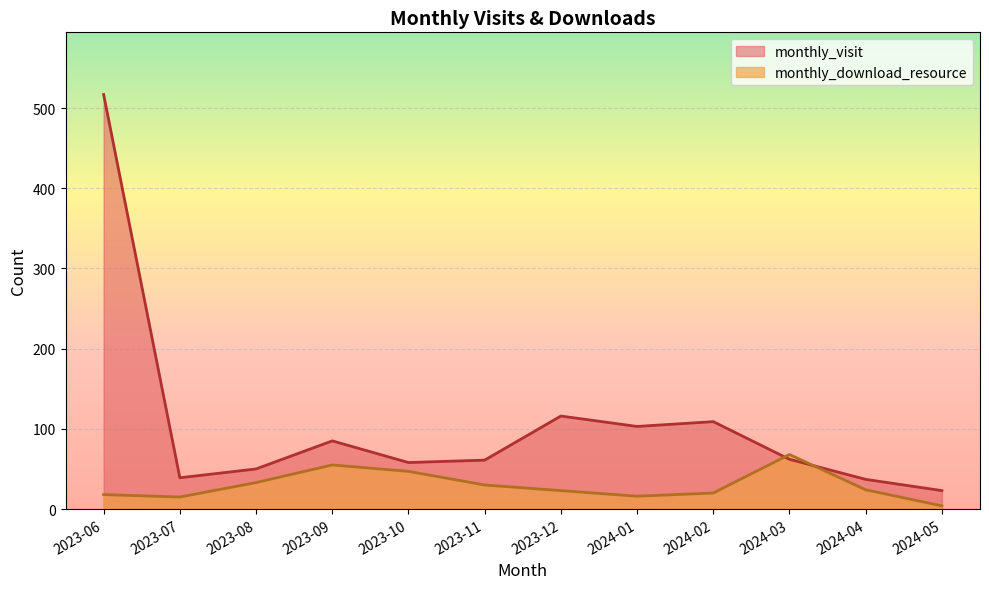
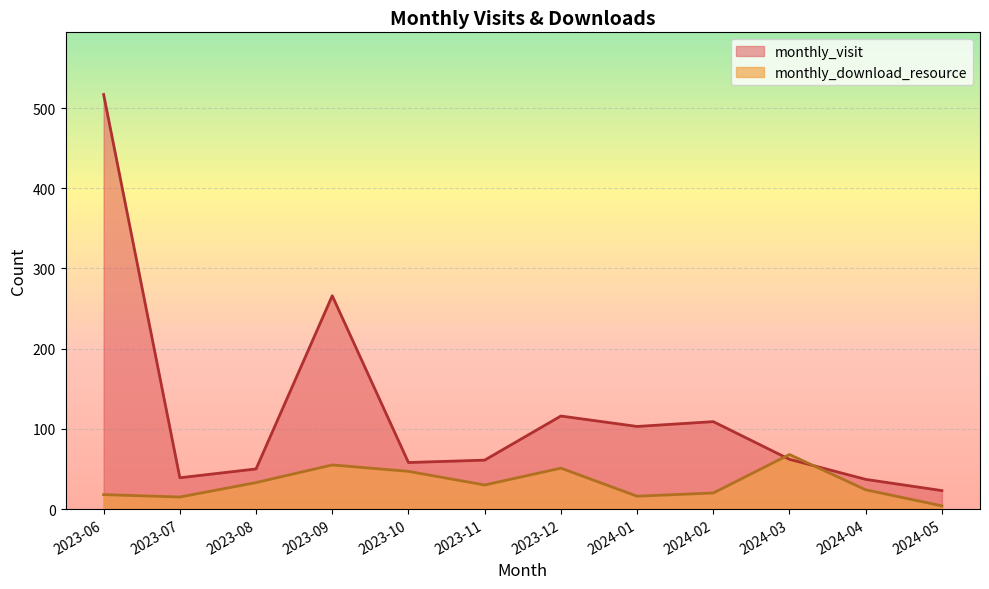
monthly_visit, 2023-09: 90 -> 270
monthly_download_resource, 2023-12: 20 -> 50
